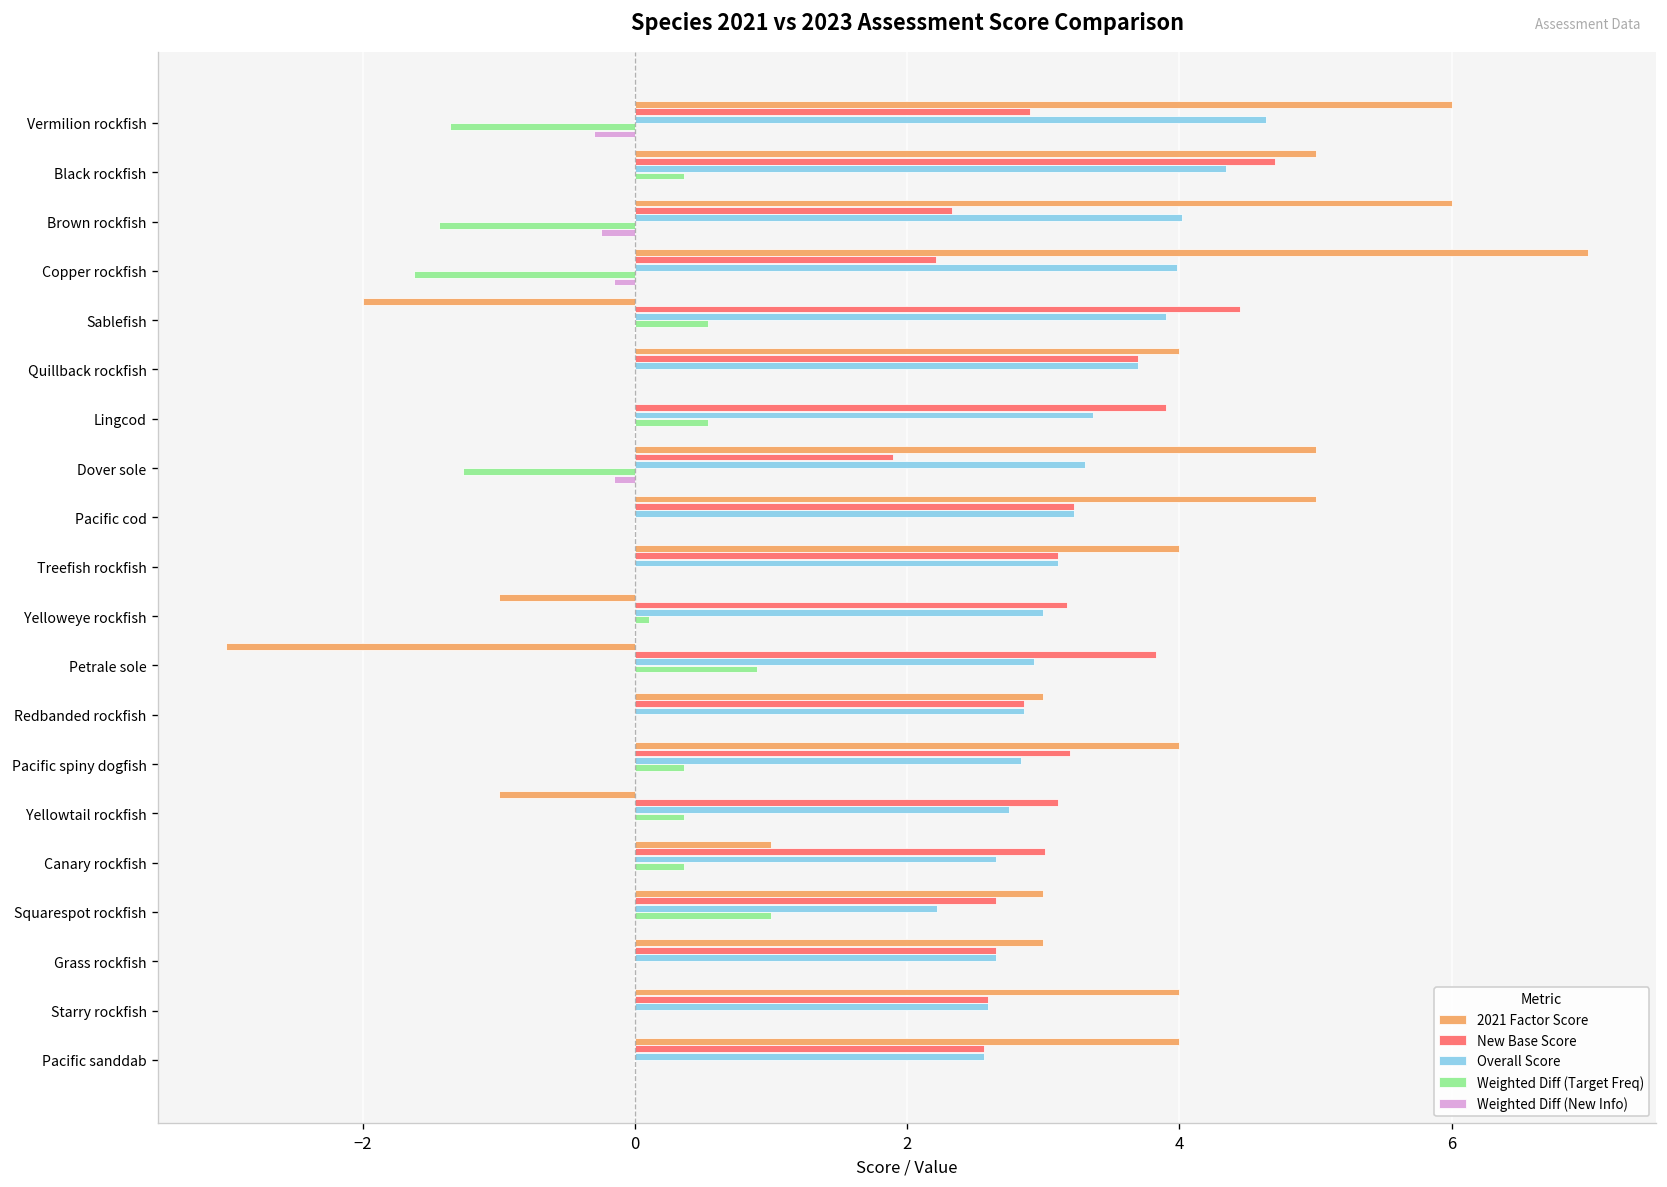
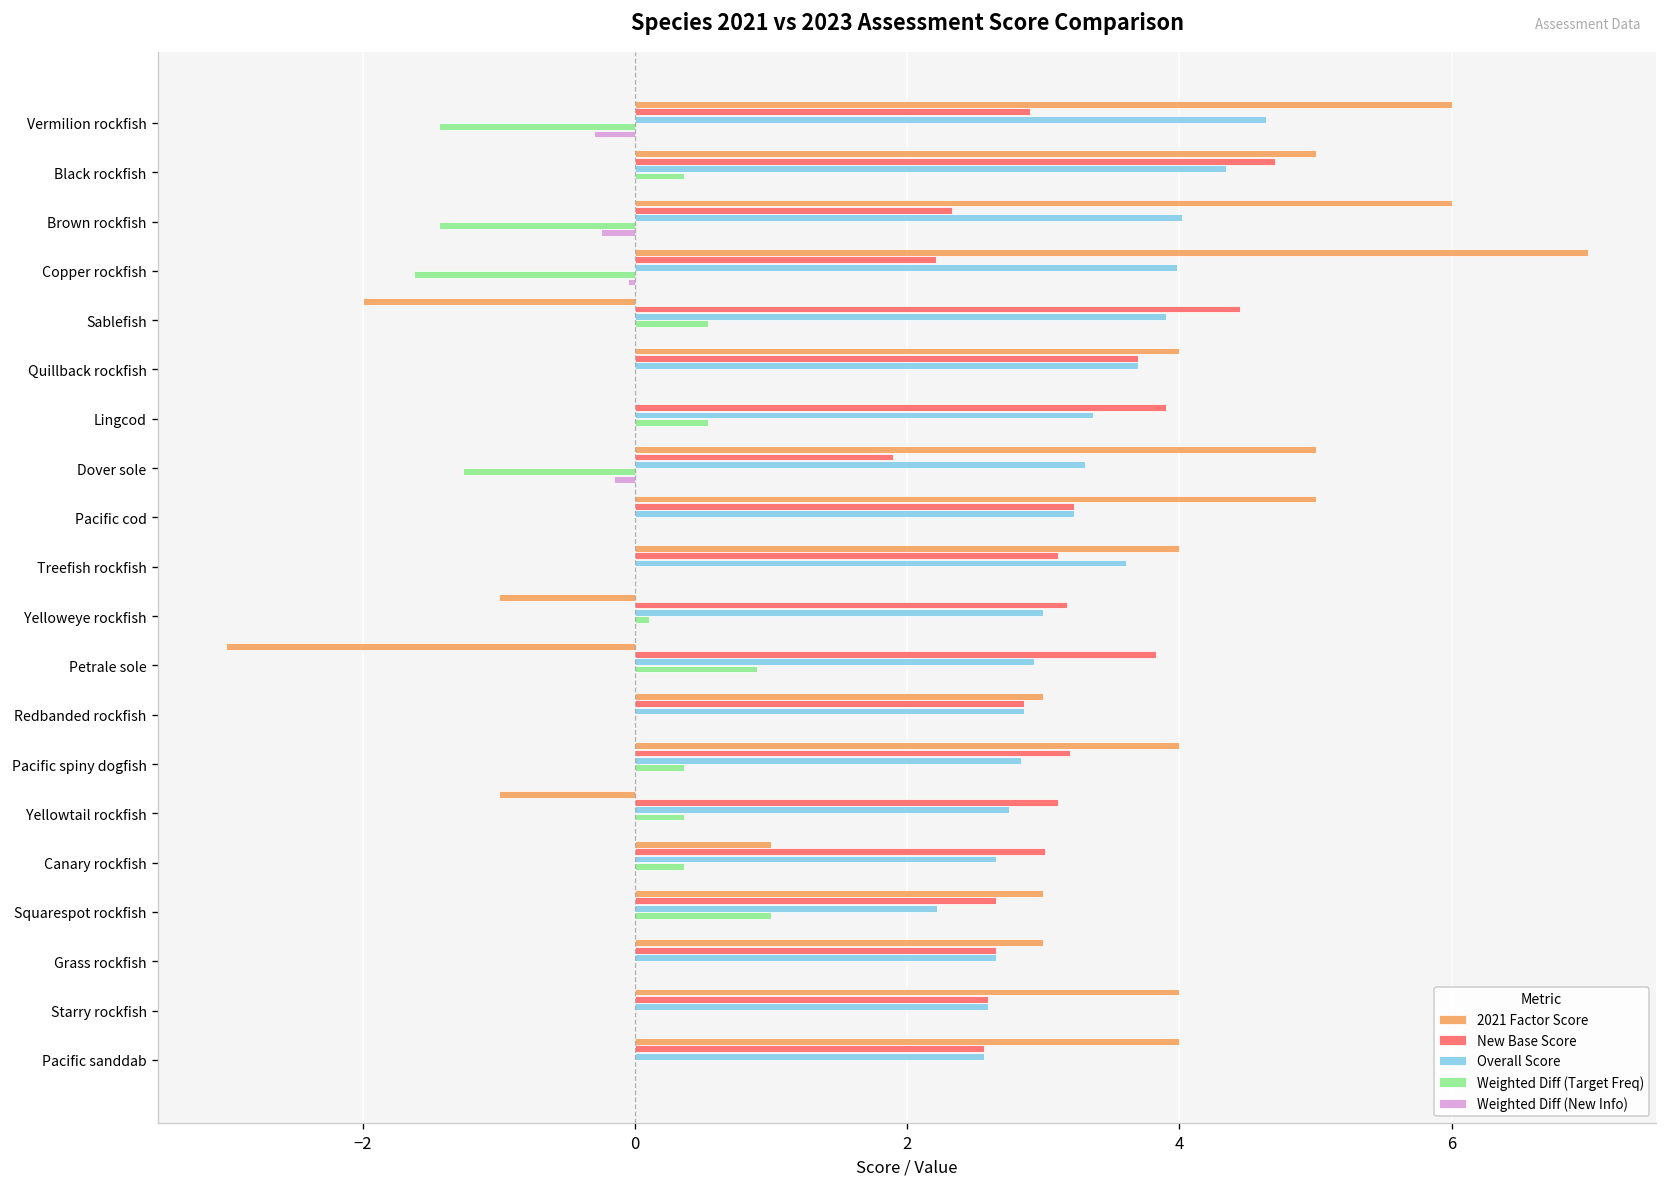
Weighted Diff (Target Freq), Vermilion rockfish: -1.36 -> -1.44
Weighted Diff (New Info), Copper rockfish: -0.15 -> -0.05
Overall Score, Treefish rockfish: 3.11 -> 3.61
